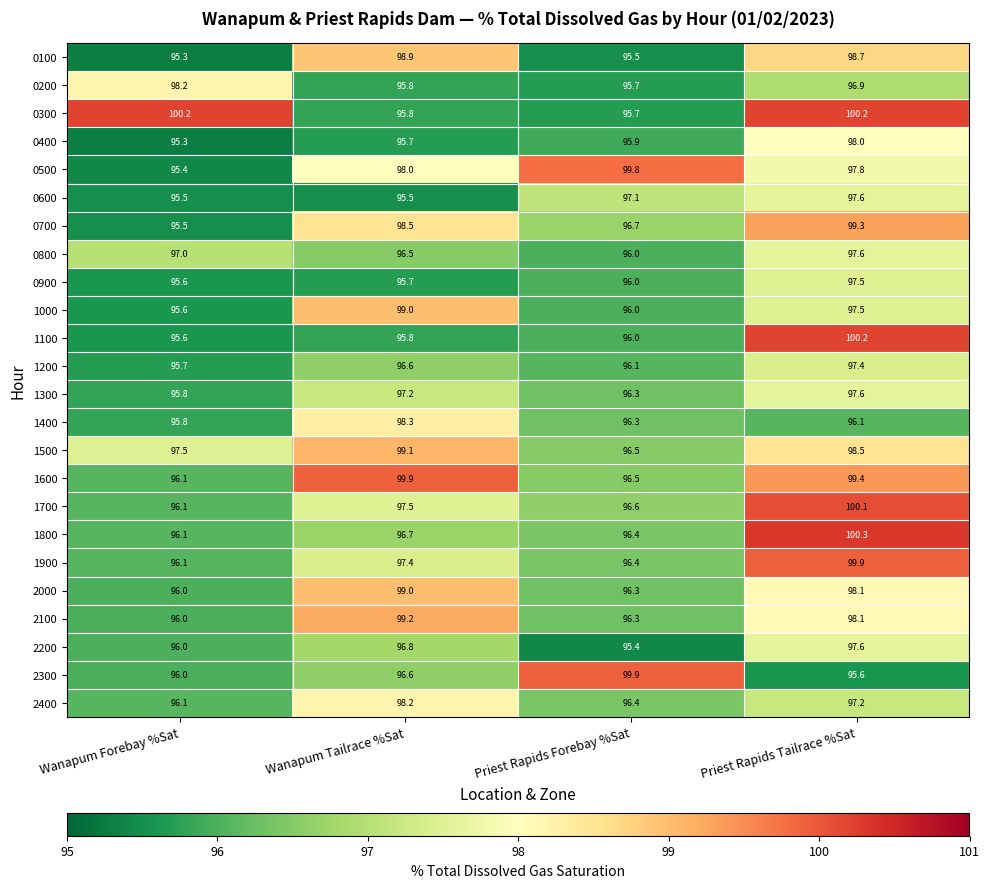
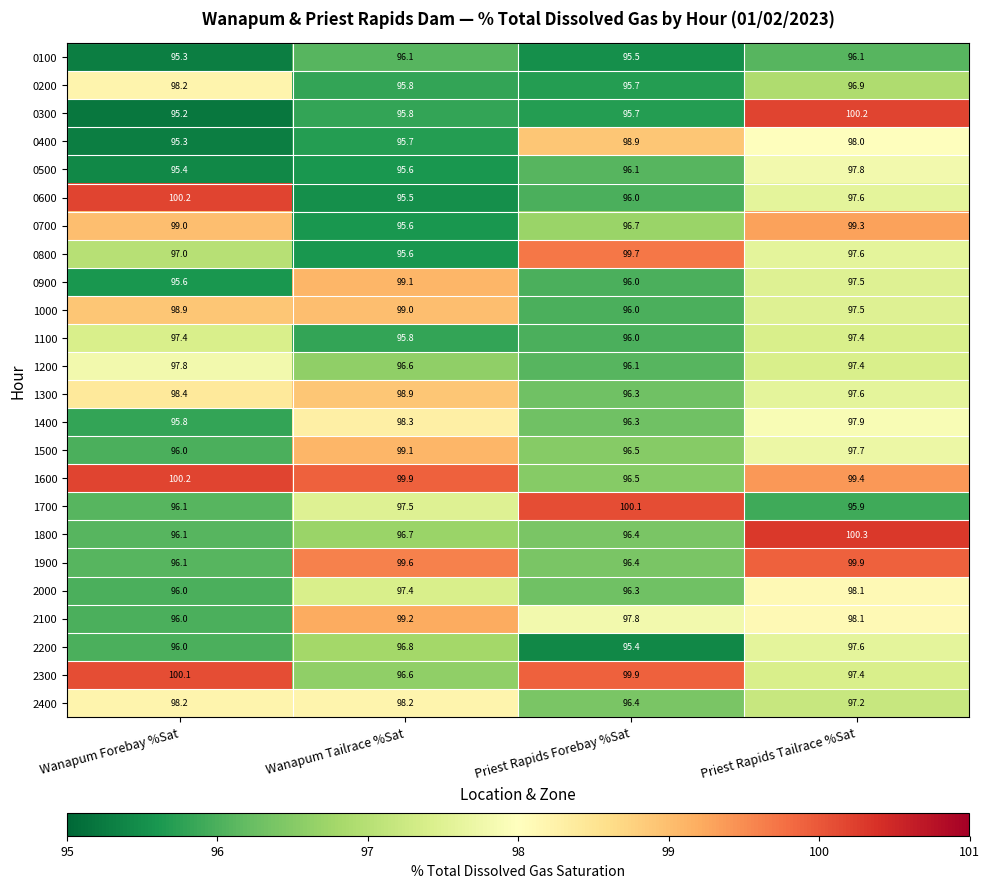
0100, Wanapum Tailrace %Sat: 98.9 -> 96.1
0100, Priest Rapids Tailrace %Sat: 98.7 -> 96.1
0300, Wanapum Forebay %Sat: 100.2 -> 95.2
0400, Priest Rapids Forebay %Sat: 95.9 -> 98.9
0500, Wanapum Tailrace %Sat: 98.0 -> 95.6
0500, Priest Rapids Forebay %Sat: 99.8 -> 96.1
0600, Wanapum Forebay %Sat: 95.5 -> 100.2
0600, Priest Rapids Forebay %Sat: 97.1 -> 96.0
0700, Wanapum Forebay %Sat: 95.5 -> 99.0
0700, Wanapum Tailrace %Sat: 98.5 -> 95.6
0800, Wanapum Tailrace %Sat: 96.5 -> 95.6
0800, Priest Rapids Forebay %Sat: 96.0 -> 99.7
0900, Wanapum Tailrace %Sat: 95.7 -> 99.1
1000, Wanapum Forebay %Sat: 95.6 -> 98.9
1100, Wanapum Forebay %Sat: 95.6 -> 97.4
1100, Priest Rapids Tailrace %Sat: 100.2 -> 97.4
1200, Wanapum Forebay %Sat: 95.7 -> 97.8
1300, Wanapum Forebay %Sat: 95.8 -> 98.4
1300, Wanapum Tailrace %Sat: 97.2 -> 98.9
1400, Priest Rapids Tailrace %Sat: 96.1 -> 97.9
1500, Wanapum Forebay %Sat: 97.5 -> 96.0
1500, Priest Rapids Tailrace %Sat: 98.5 -> 97.7
1600, Wanapum Forebay %Sat: 96.1 -> 100.2
1700, Priest Rapids Forebay %Sat: 96.6 -> 100.1
1700, Priest Rapids Tailrace %Sat: 100.1 -> 95.9
1900, Wanapum Tailrace %Sat: 97.4 -> 99.6
2000, Wanapum Tailrace %Sat: 99.0 -> 97.4
2100, Priest Rapids Forebay %Sat: 96.3 -> 97.8
2300, Wanapum Forebay %Sat: 96.0 -> 100.1
2300, Priest Rapids Tailrace %Sat: 95.6 -> 97.4
2400, Wanapum Forebay %Sat: 96.1 -> 98.2
